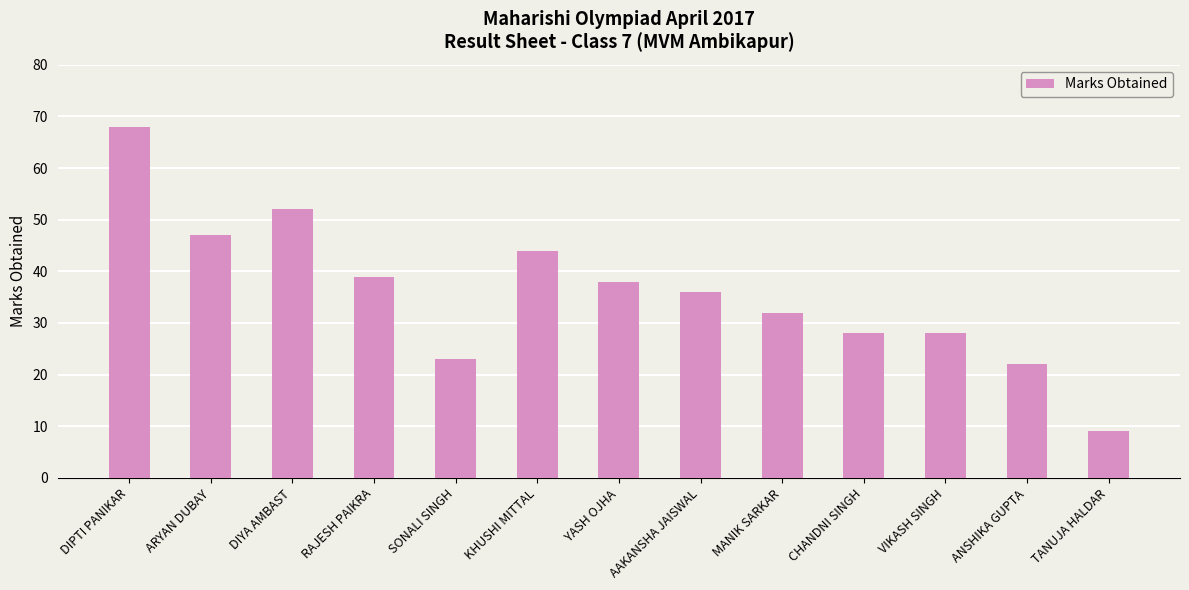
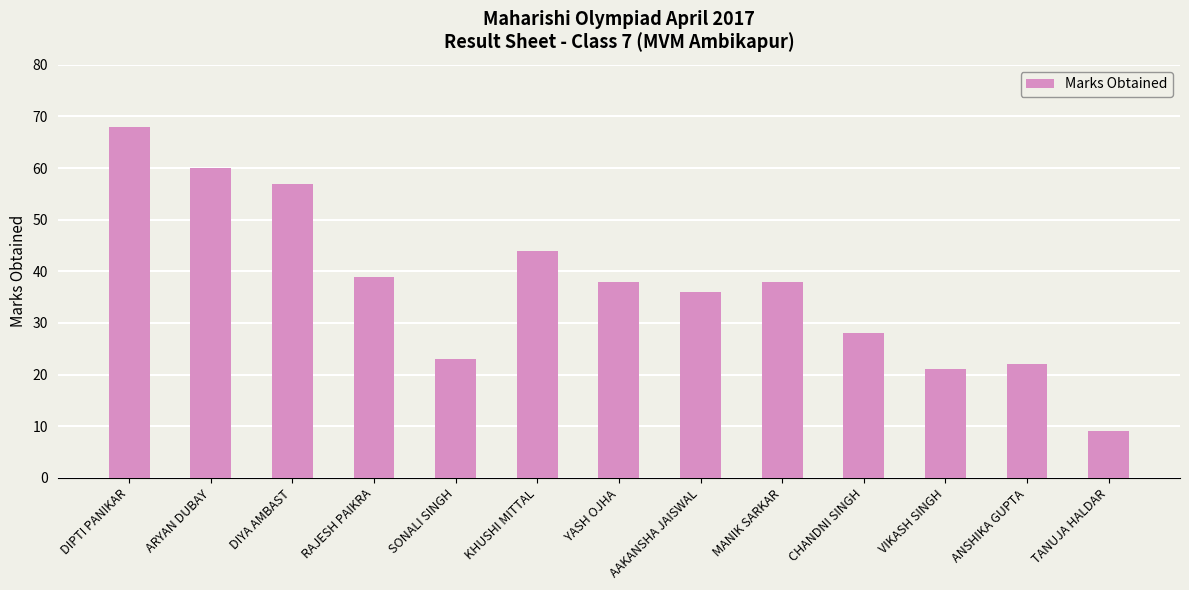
ARYAN DUBAY: 47 -> 60
DIYA AMBAST: 52 -> 57
MANIK SARKAR: 32 -> 38
VIKASH SINGH: 28 -> 21
